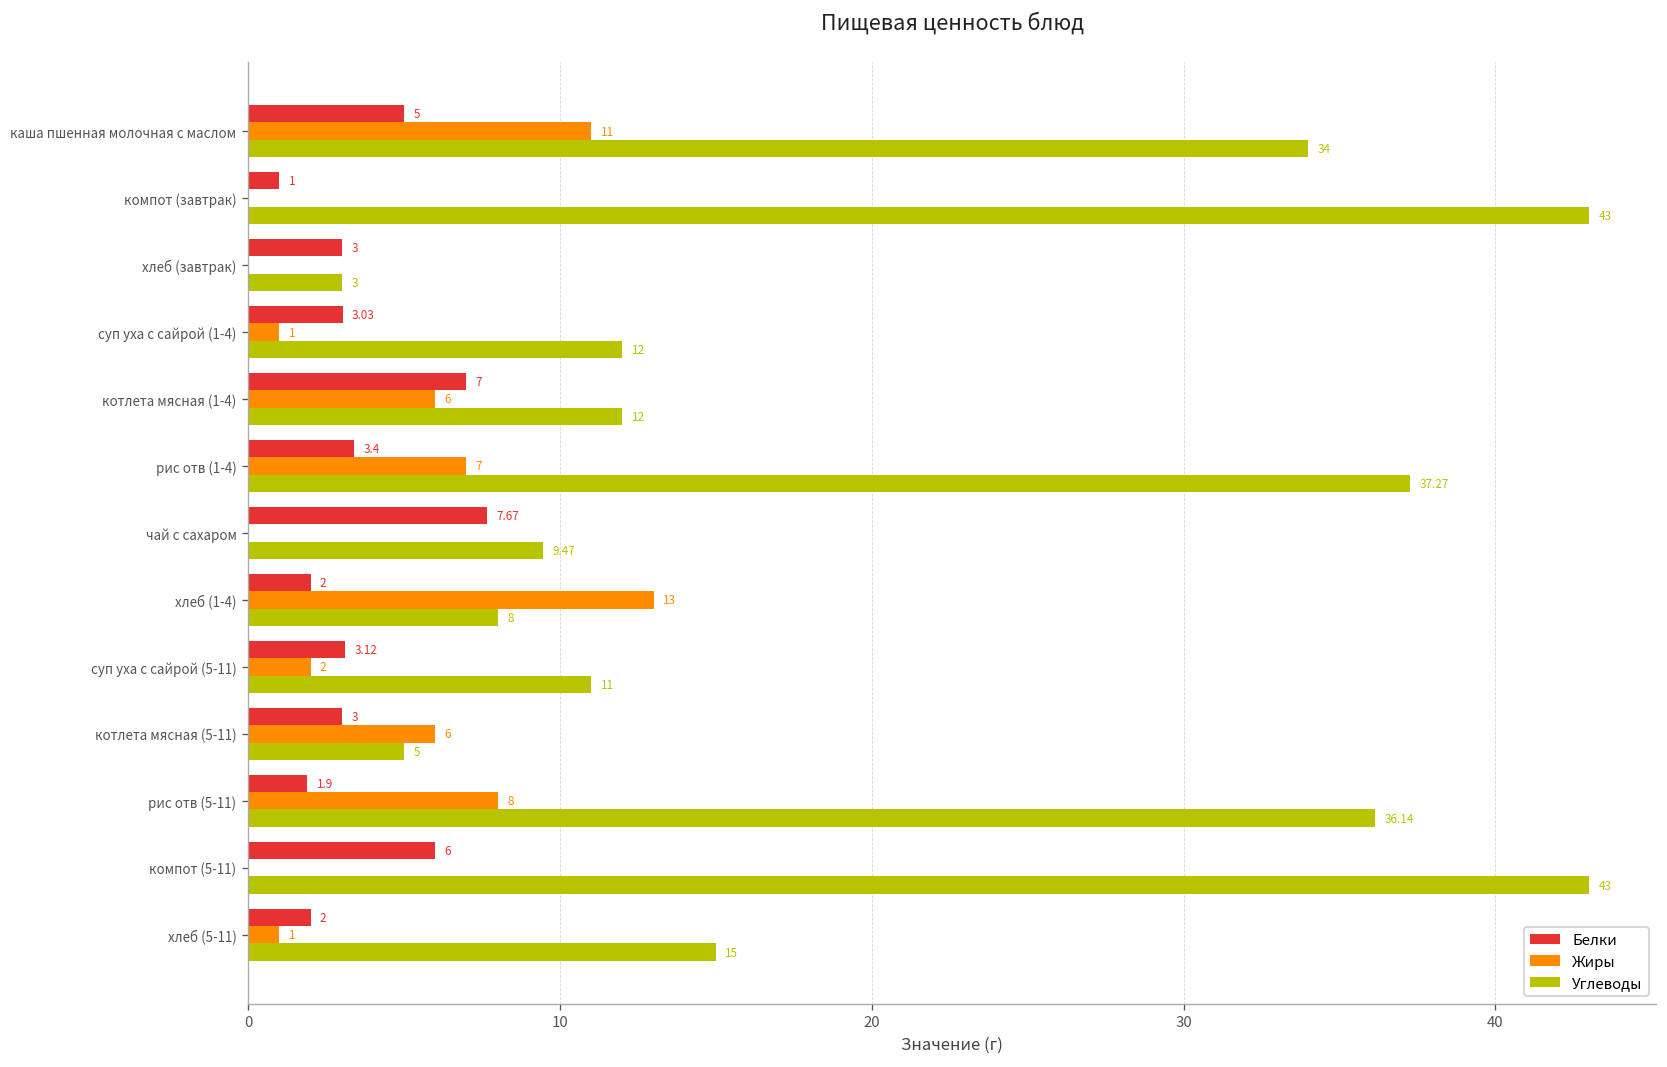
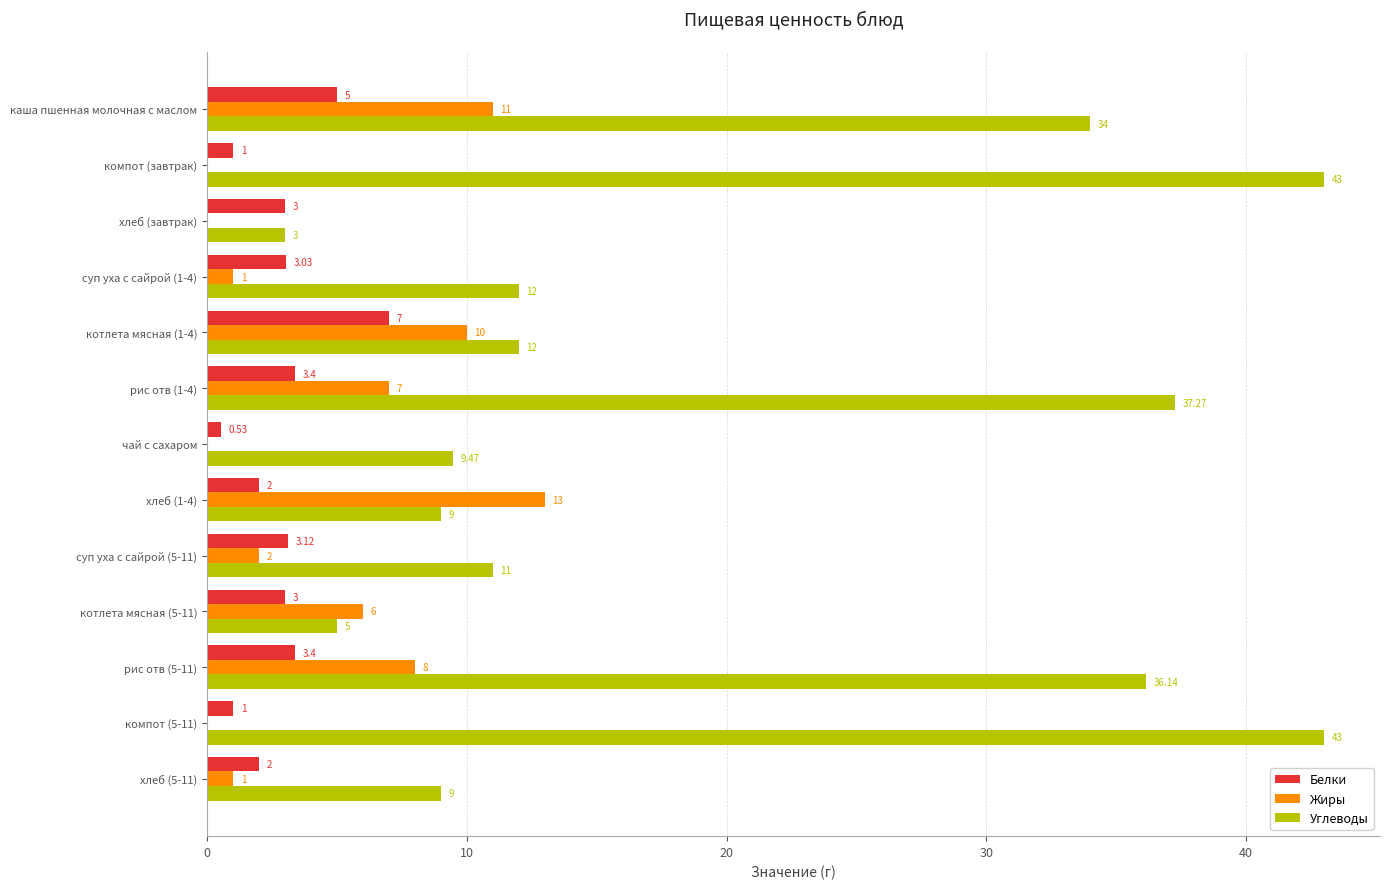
Жиры, котлета мясная (1-4): 6 -> 10
Белки, чай с сахаром: 7.67 -> 0.53
Углеводы, хлеб (1-4): 8 -> 9
Белки, рис отв (5-11): 1.9 -> 3.4
Белки, компот (5-11): 6 -> 1
Углеводы, хлеб (5-11): 15 -> 9
